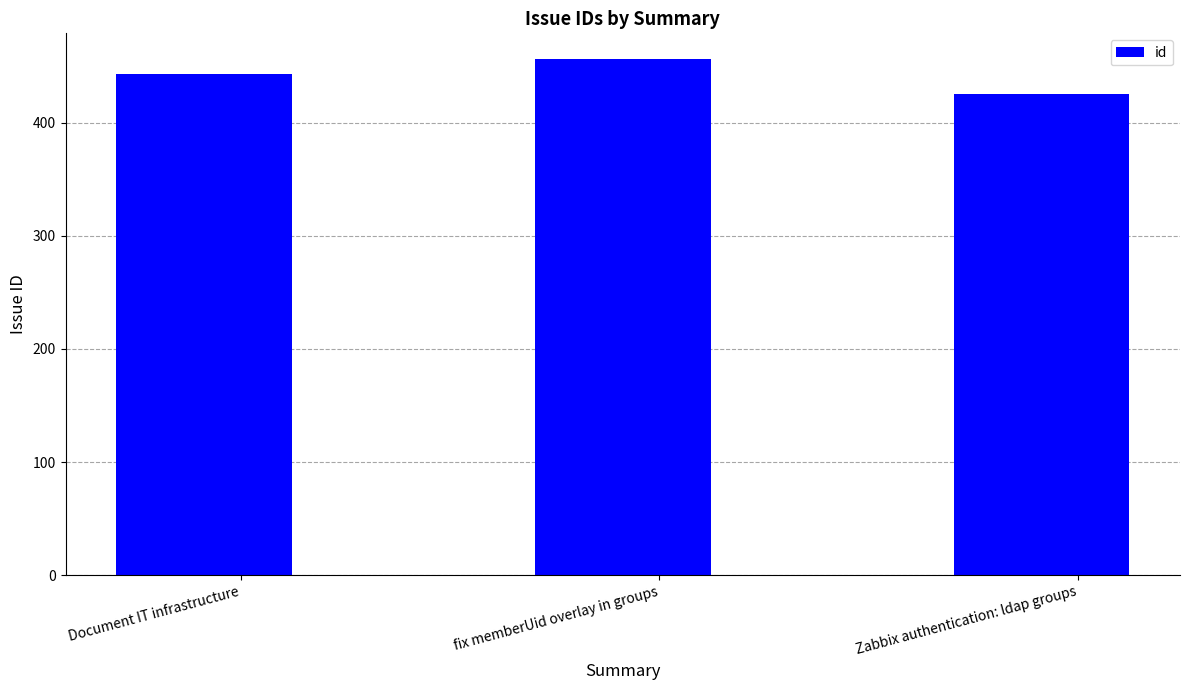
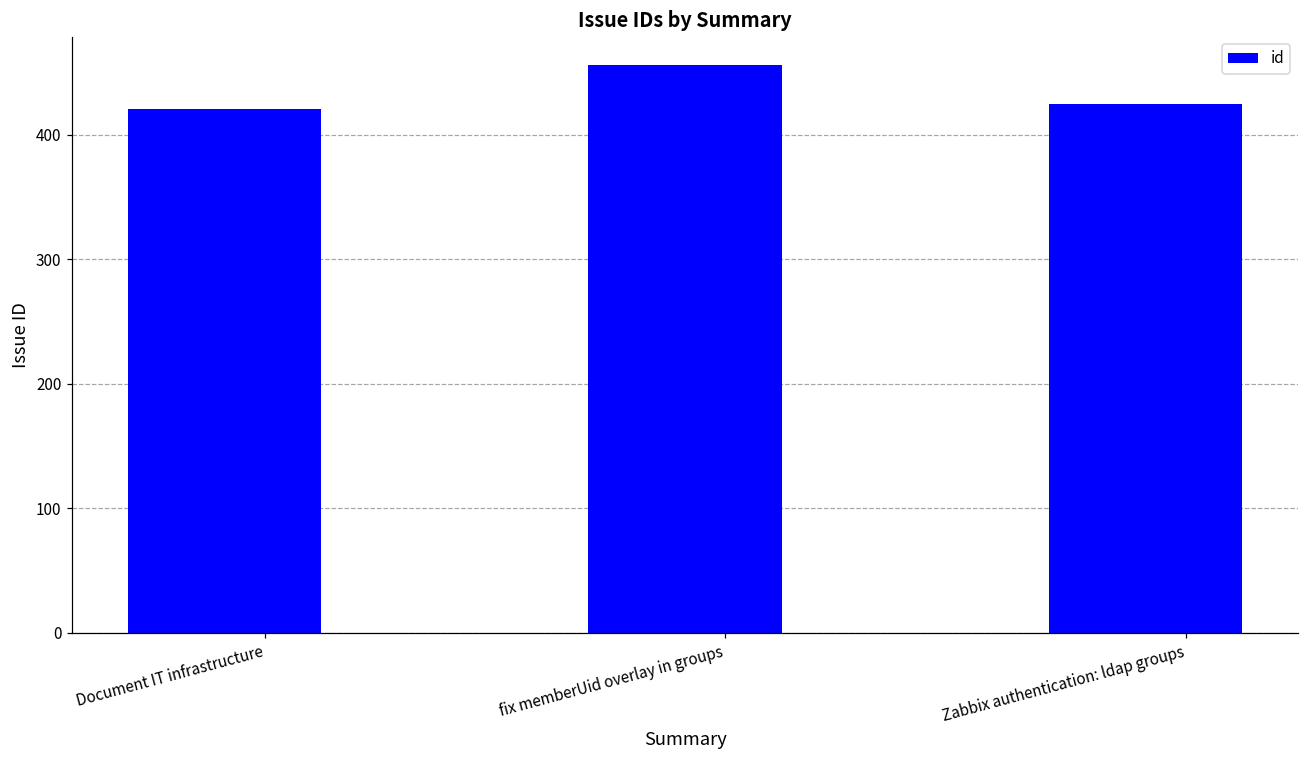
Document IT infrastructure: 443 -> 421
